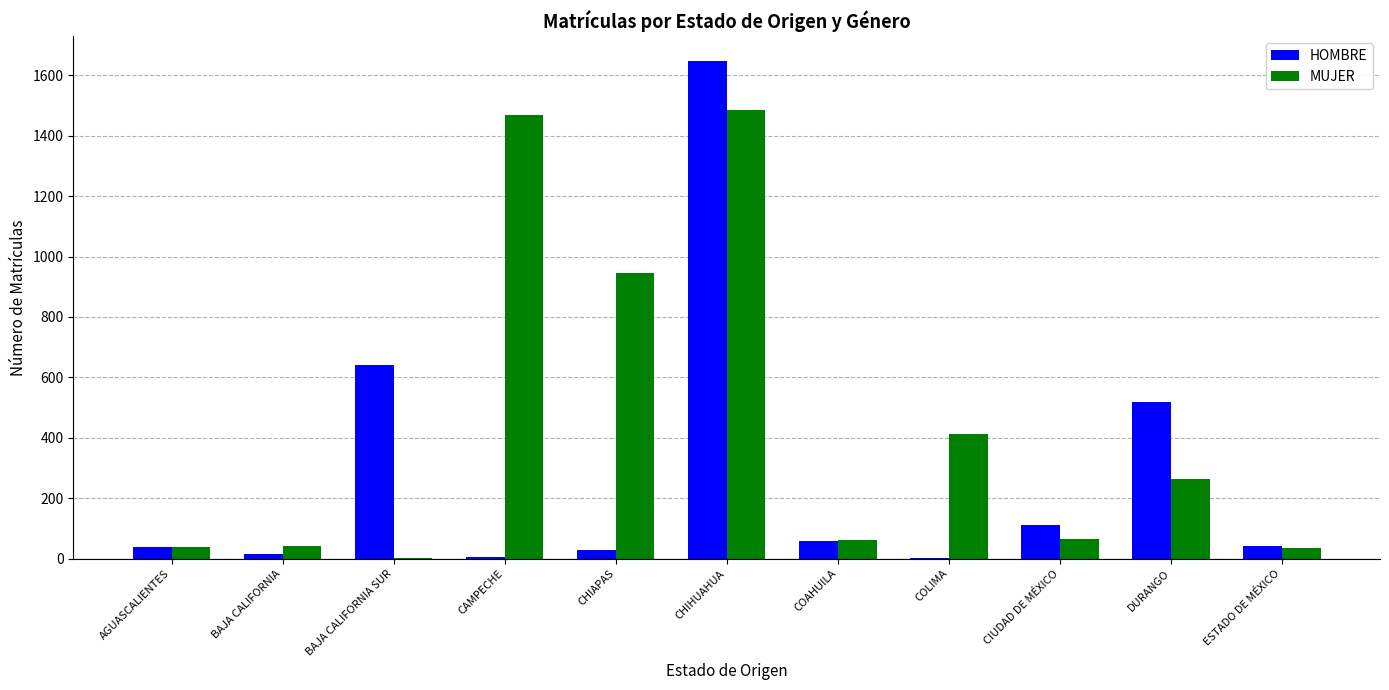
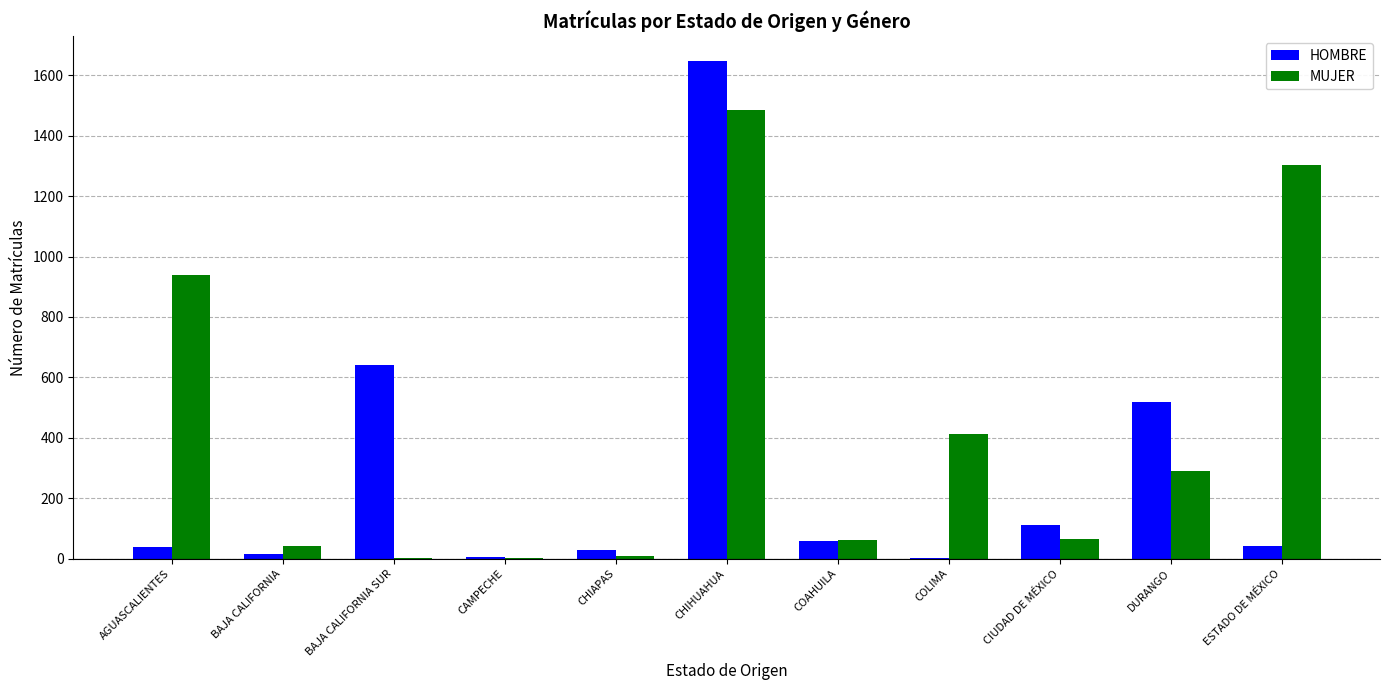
MUJER, AGUASCALIENTES: 40 -> 940
MUJER, CAMPECHE: 1470 -> 0
MUJER, CHIAPAS: 950 -> 10
MUJER, DURANGO: 260 -> 290
MUJER, ESTADO DE MÉXICO: 40 -> 1300
